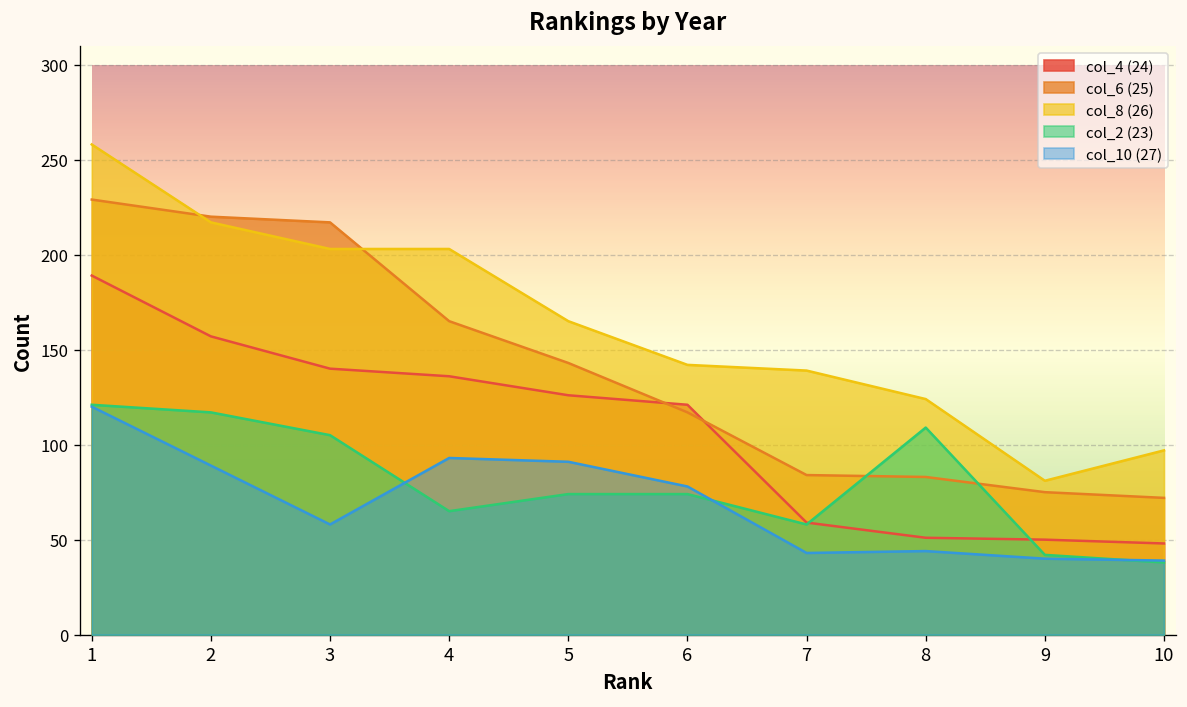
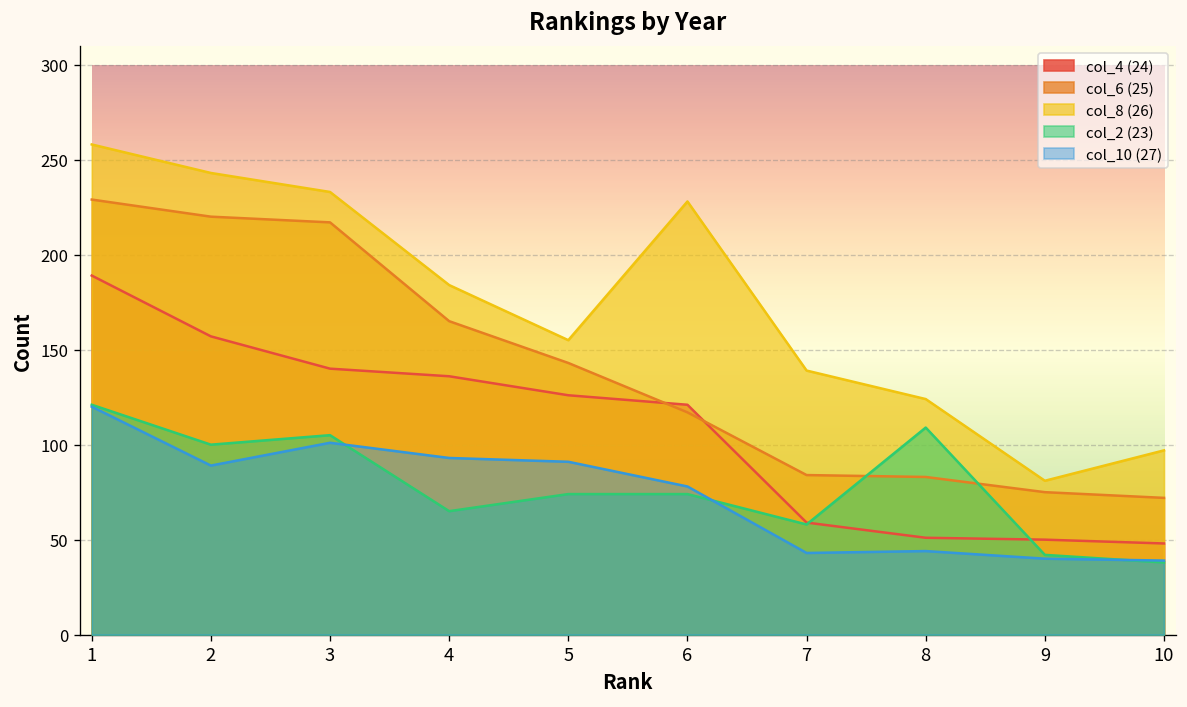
col_8 (26), 2: 217 -> 243
col_2 (23), 2: 117 -> 100
col_8 (26), 3: 203 -> 233
col_10 (27), 3: 58 -> 101
col_8 (26), 4: 203 -> 184
col_8 (26), 5: 165 -> 155
col_8 (26), 6: 142 -> 228
